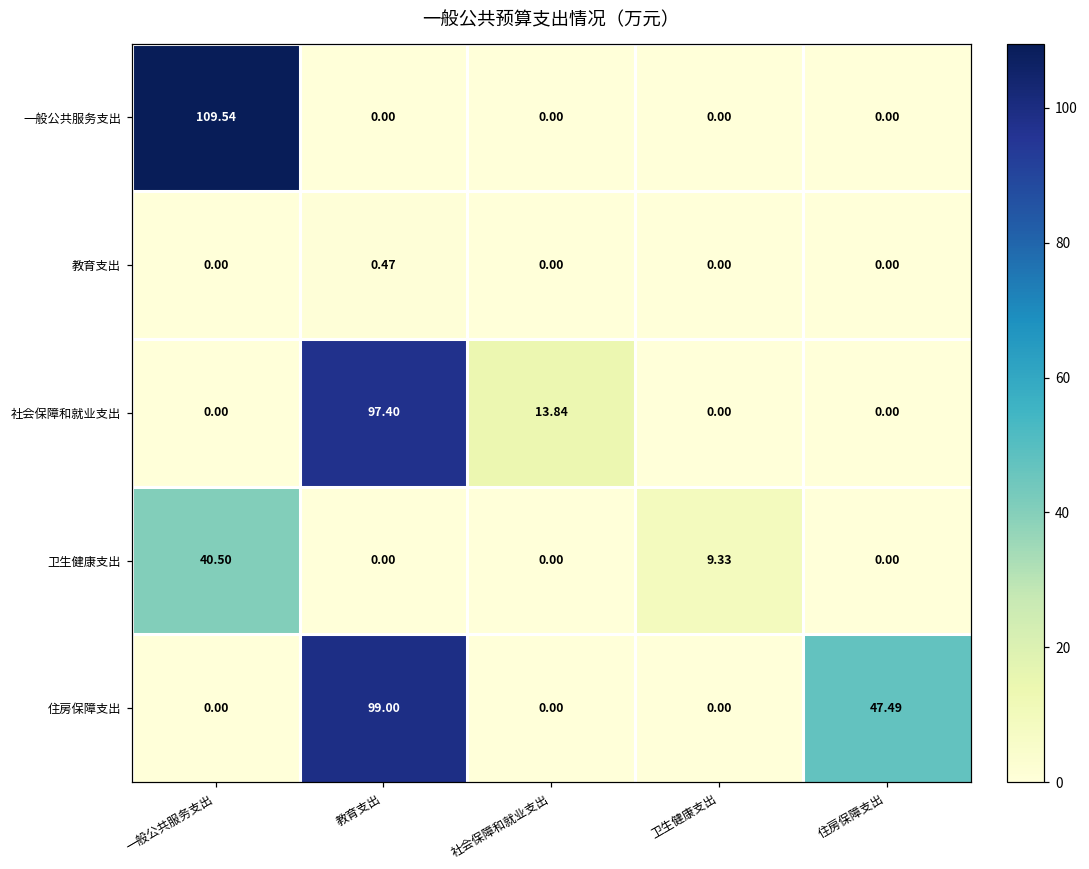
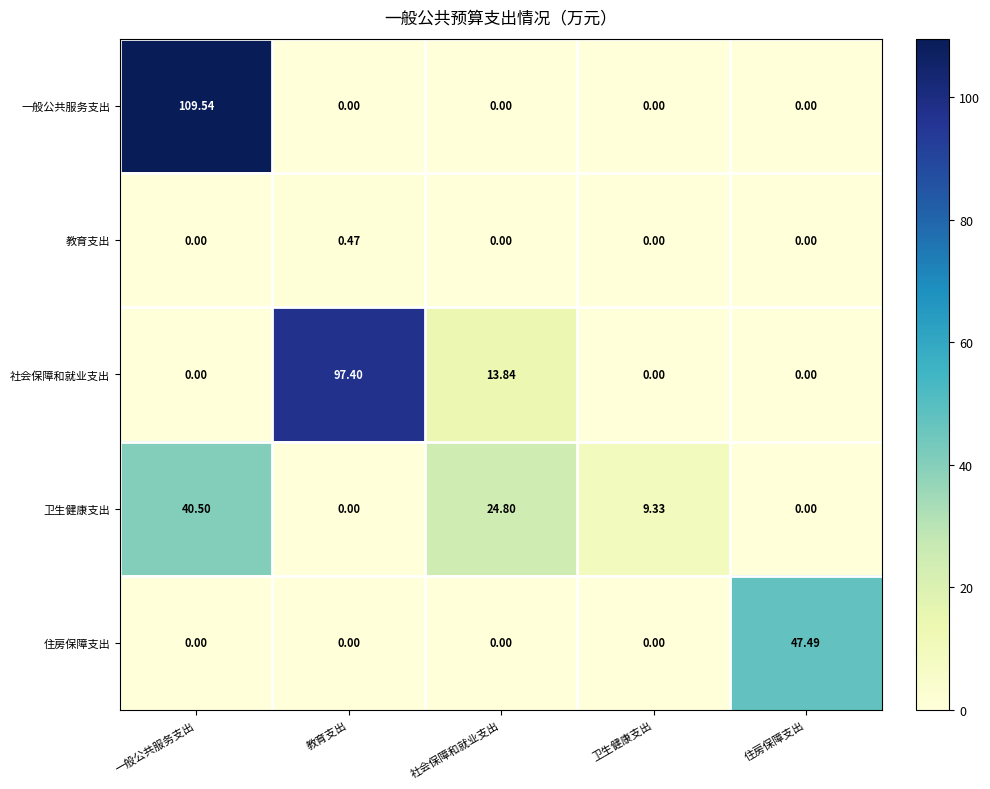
卫生健康支出, 社会保障和就业支出: 0.00 -> 24.80
住房保障支出, 教育支出: 99.00 -> 0.00
